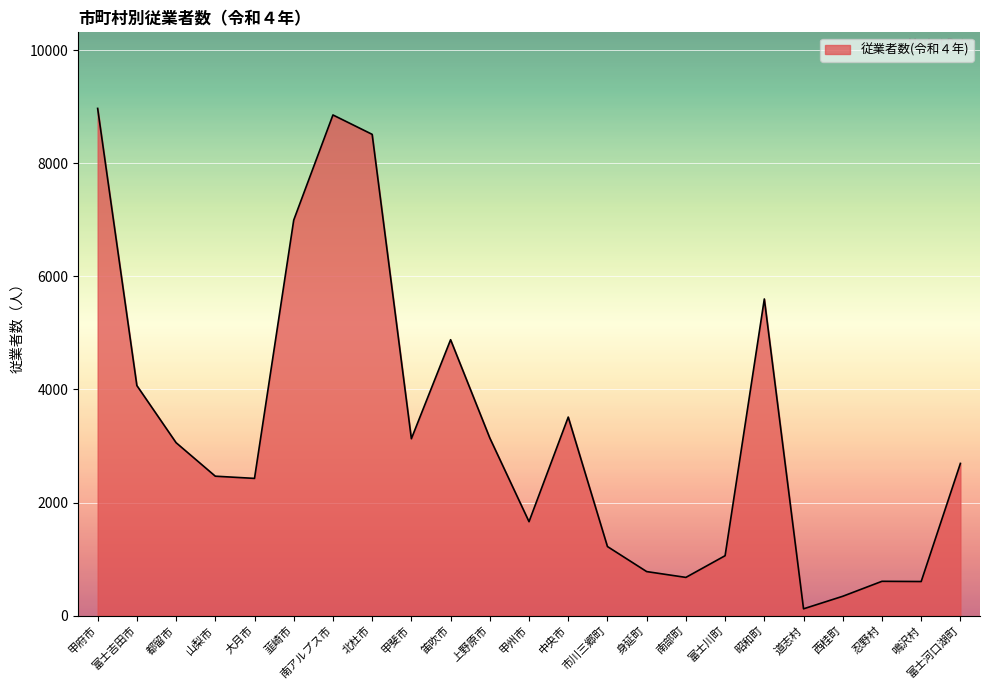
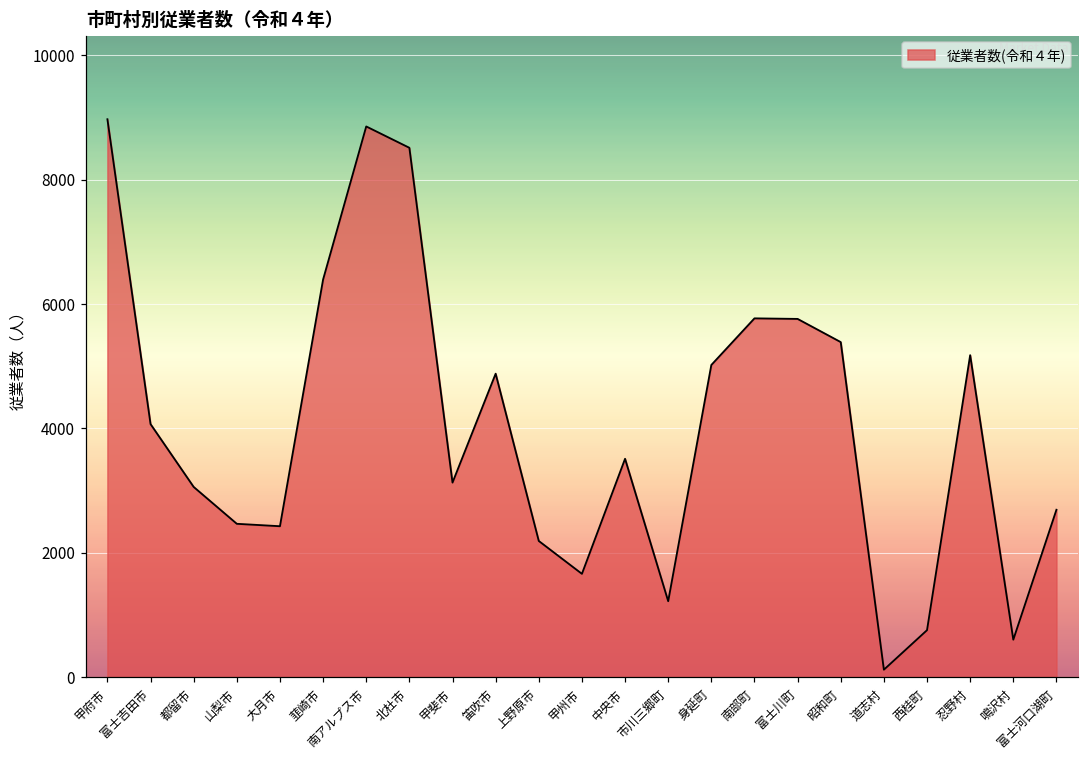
韮崎市: 7000 -> 6400
上野原市: 3100 -> 2200
身延町: 800 -> 5000
南部町: 700 -> 5800
富士川町: 1100 -> 5800
昭和町: 5600 -> 5400
西桂町: 300 -> 800
忍野村: 600 -> 5200
